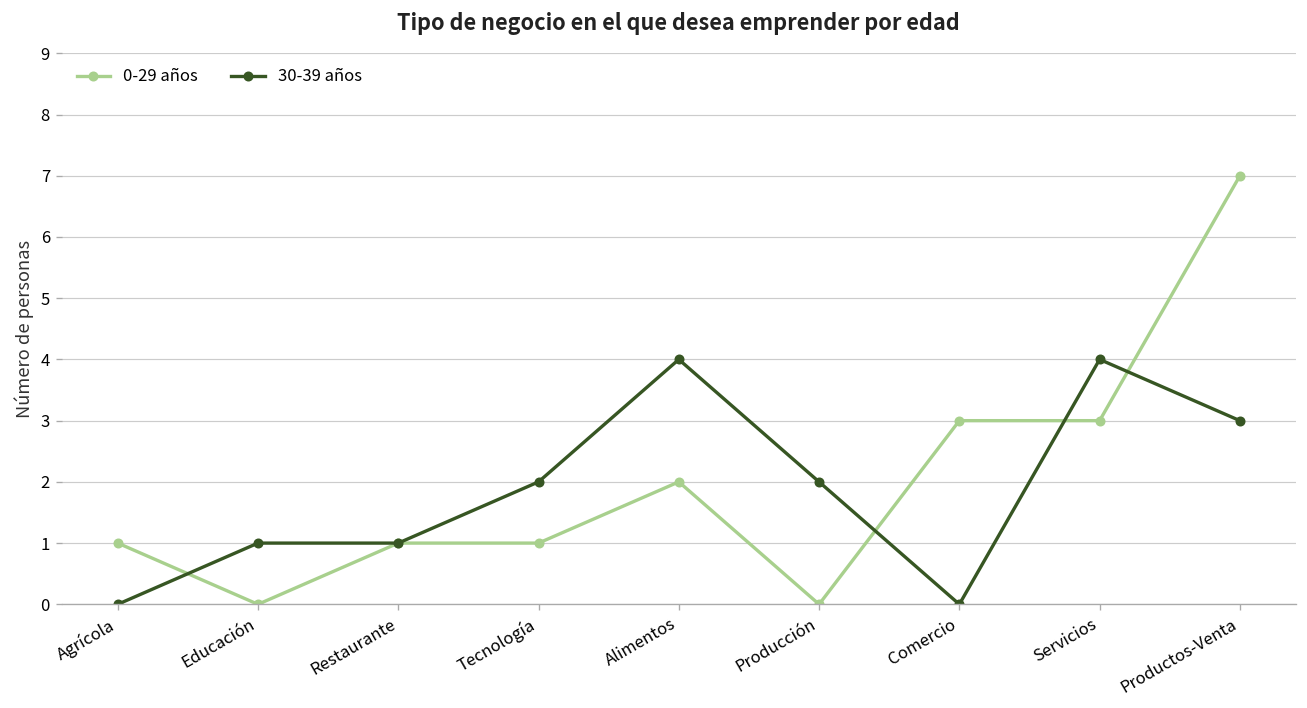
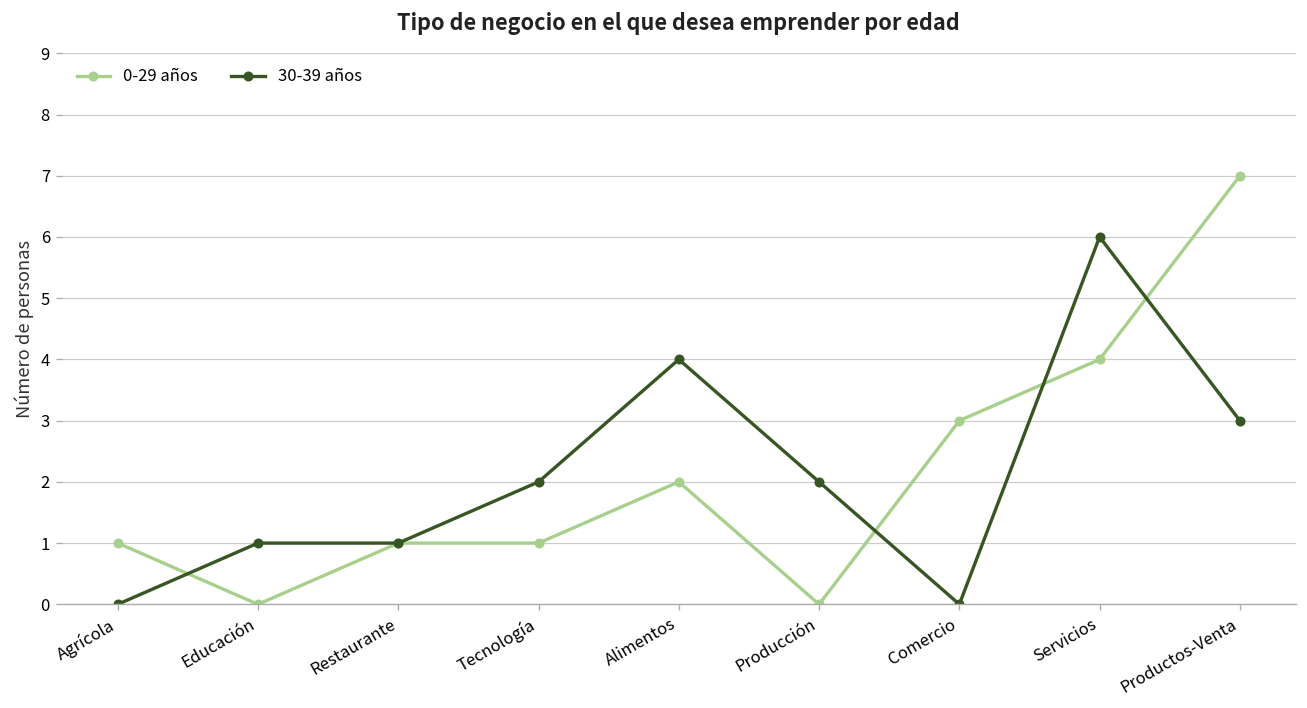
0-29 años, Servicios: 3 -> 4
30-39 años, Servicios: 4 -> 6
